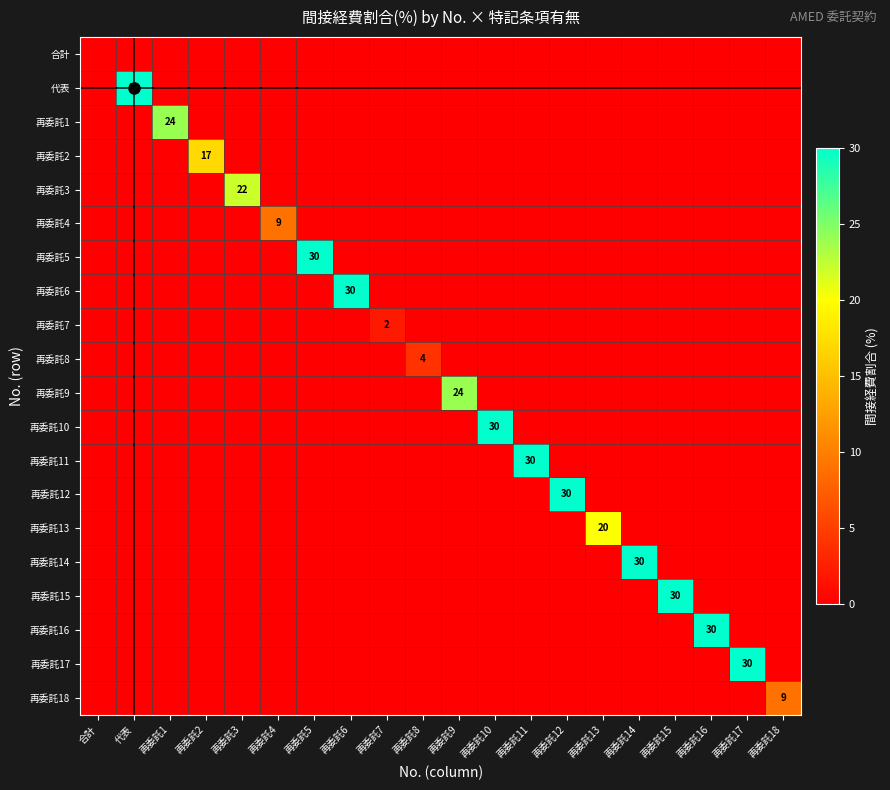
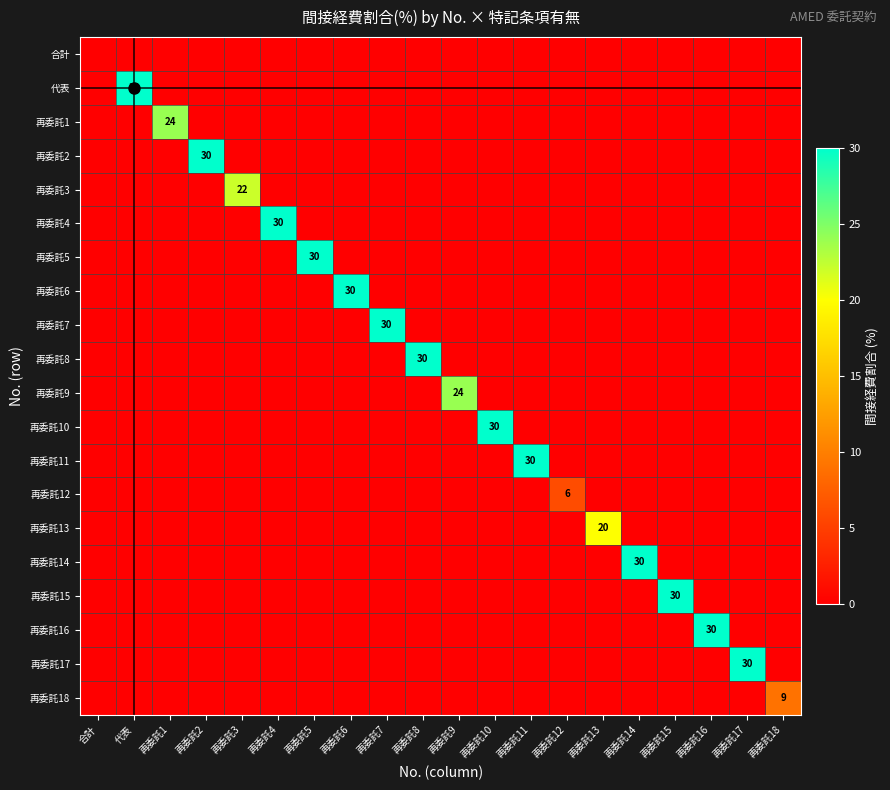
再委託2, 再委託2: 17 -> 30
再委託4, 再委託4: 9 -> 30
再委託7, 再委託7: 2 -> 30
再委託8, 再委託8: 4 -> 30
再委託12, 再委託12: 30 -> 6
